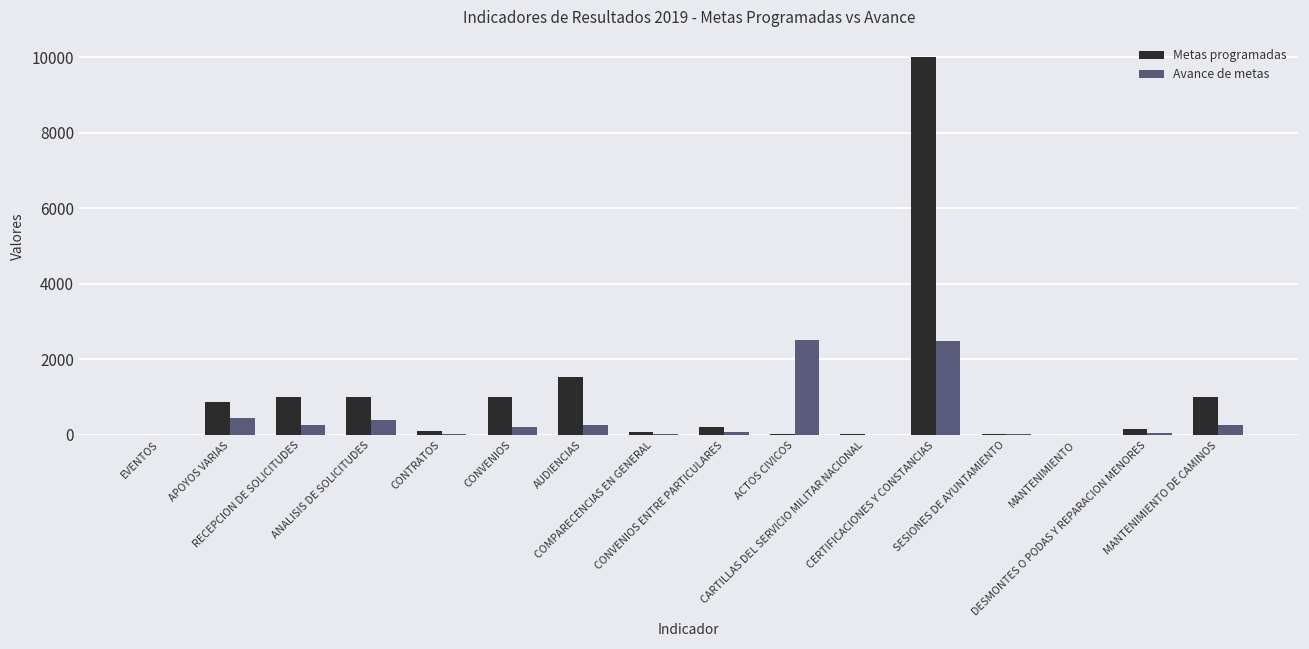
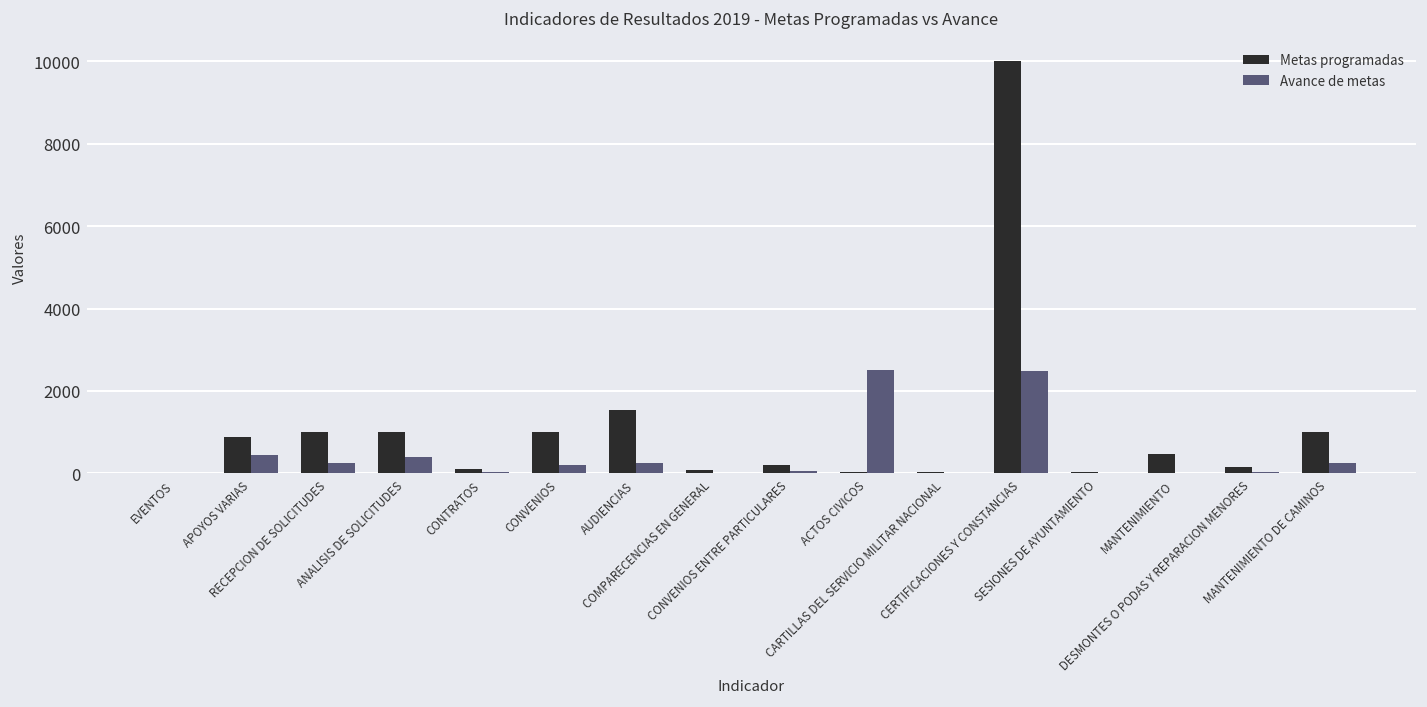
Metas programadas, MANTENIMIENTO: 0 -> 500
